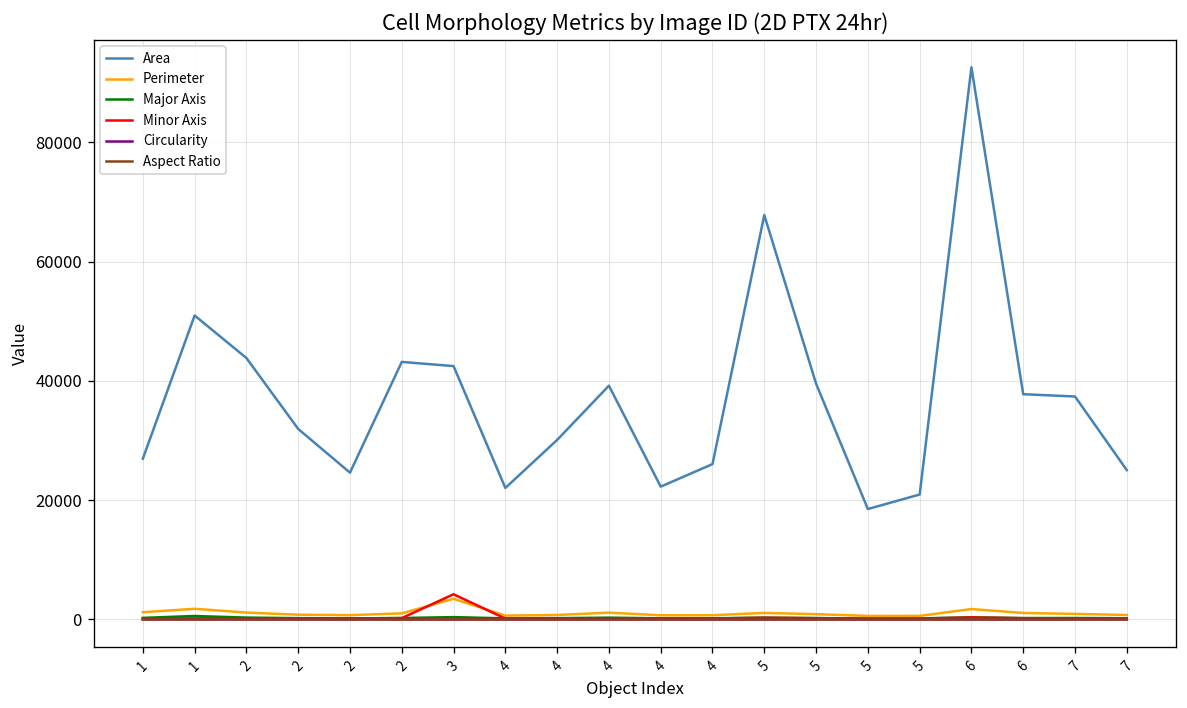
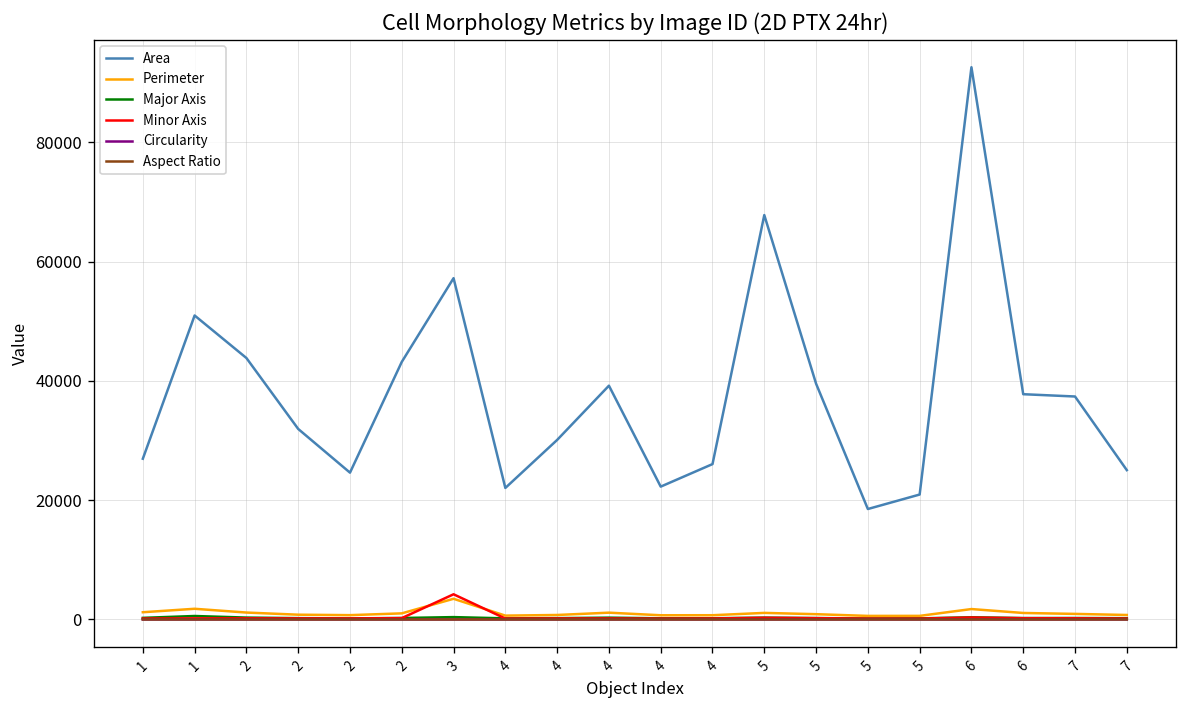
Area, 3: 42000 -> 57000
